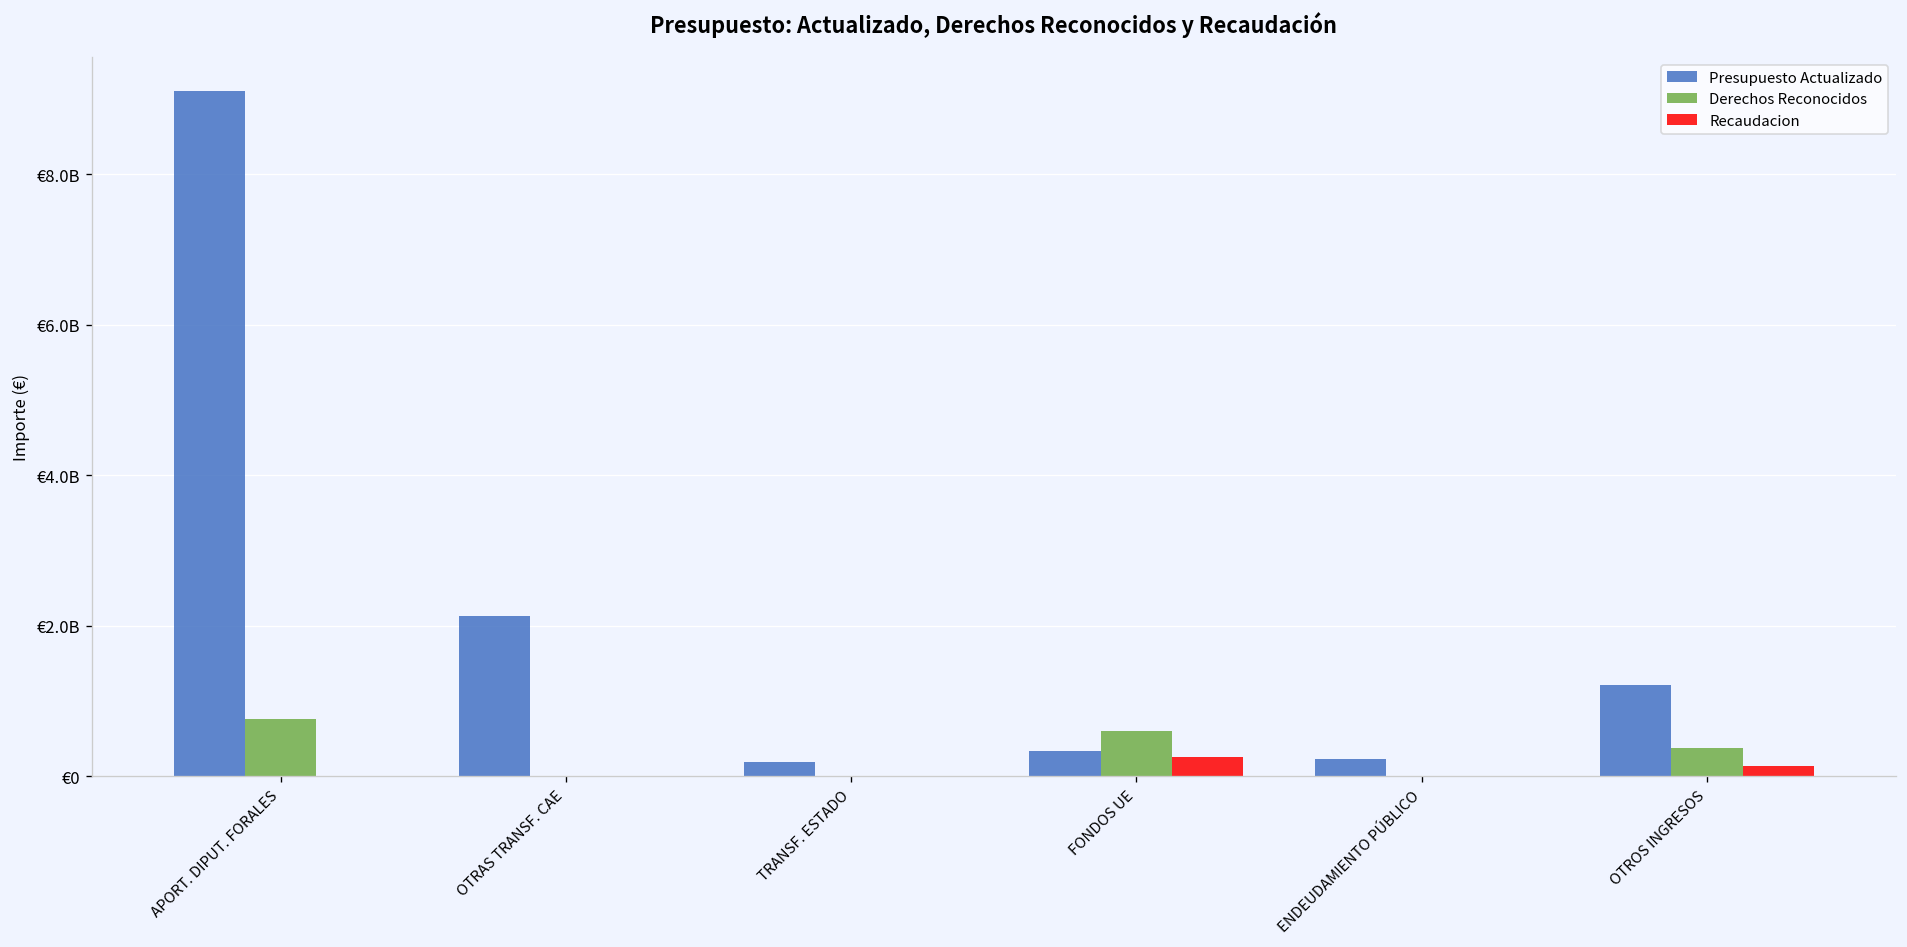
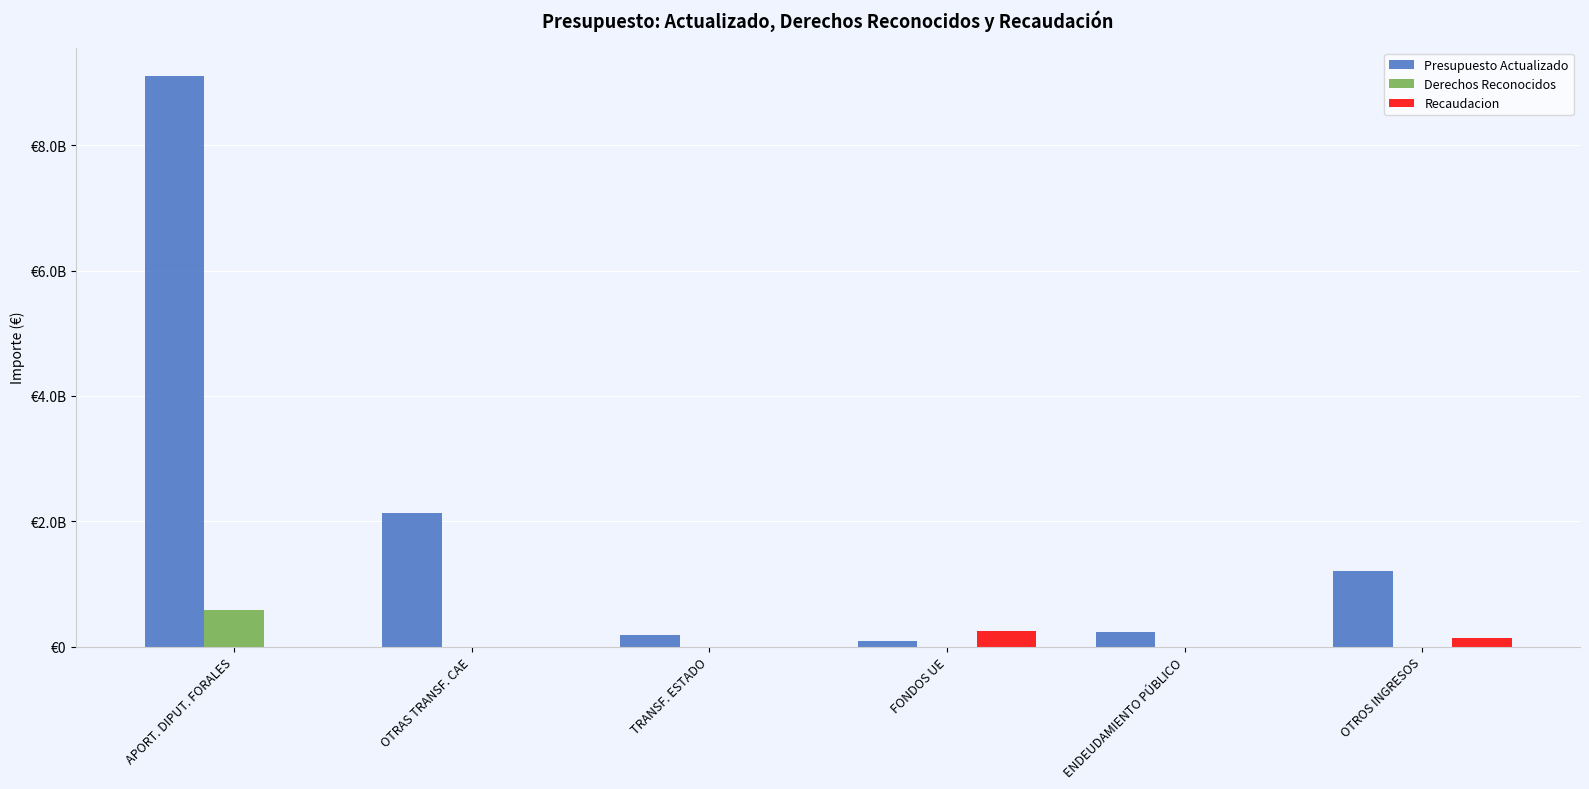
Derechos Reconocidos, APORT. DIPUT. FORALES: €800000000 -> €600000000
Presupuesto Actualizado, FONDOS UE: €300000000 -> €100000000
Derechos Reconocidos, FONDOS UE: €600000000 -> €0
Derechos Reconocidos, OTROS INGRESOS: €400000000 -> €0
